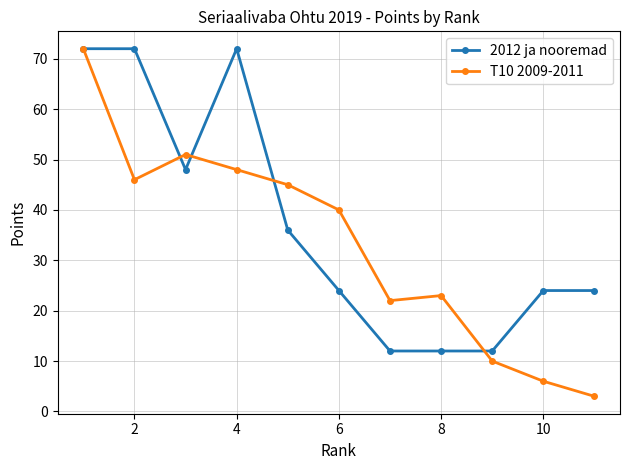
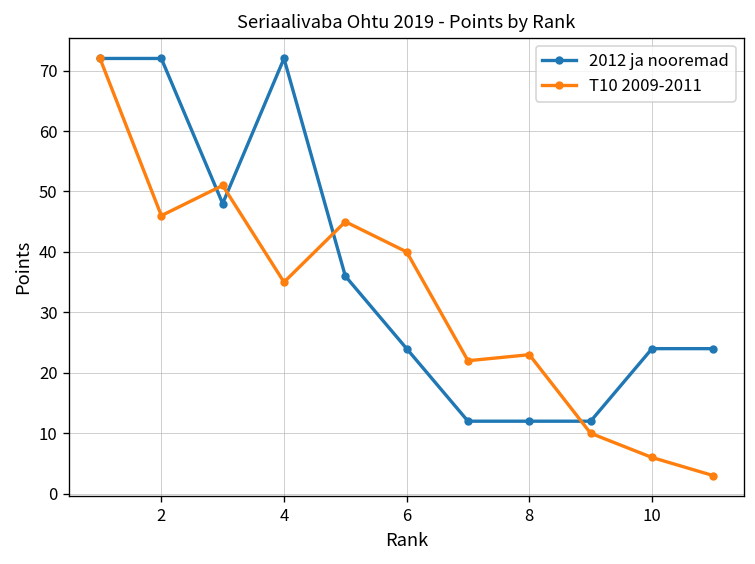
T10 2009-2011, 4: 48 -> 35
